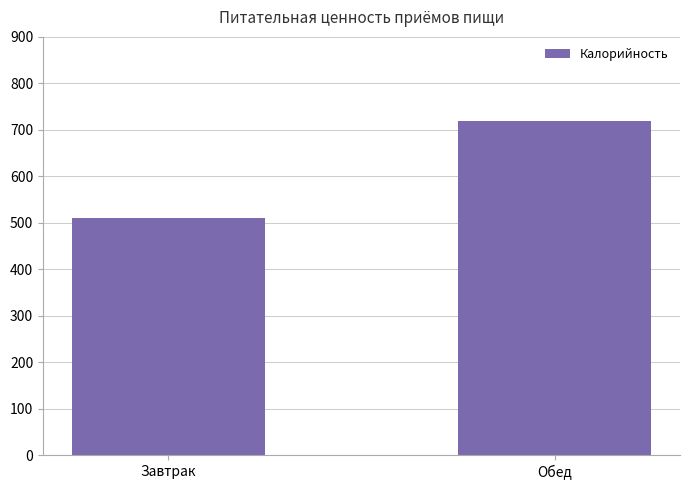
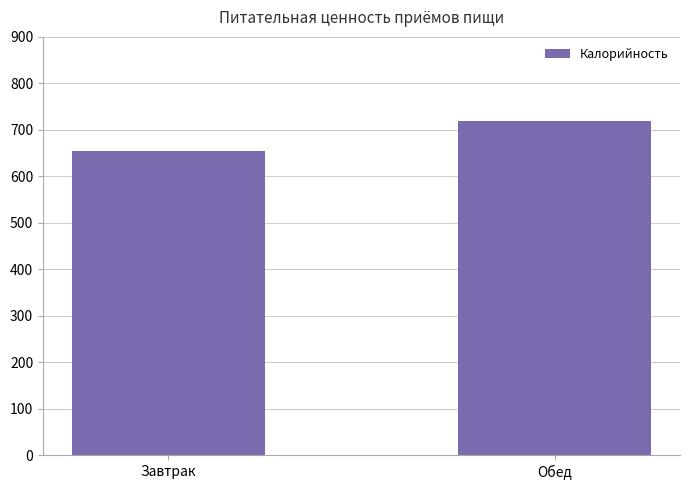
Завтрак: 510 -> 650
